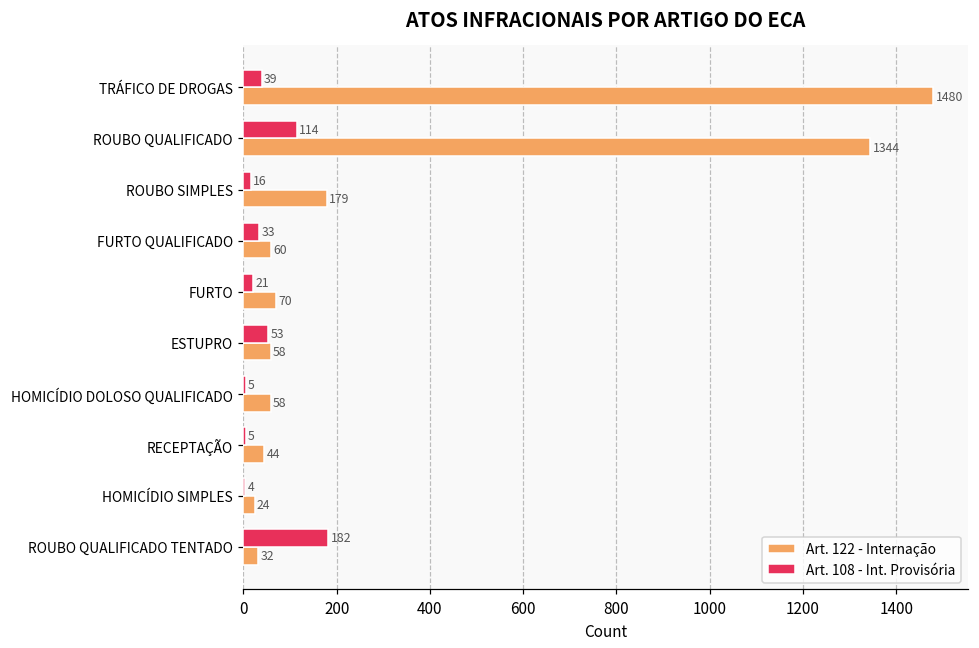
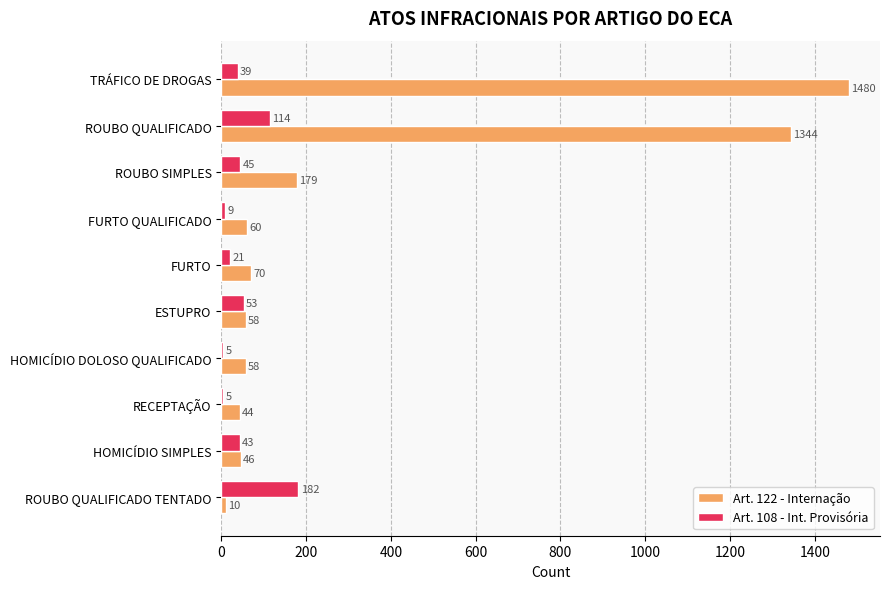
Art. 108 - Int. Provisória, ROUBO SIMPLES: 16 -> 45
Art. 108 - Int. Provisória, FURTO QUALIFICADO: 33 -> 9
Art. 108 - Int. Provisória, HOMICÍDIO SIMPLES: 4 -> 43
Art. 122 - Internação, HOMICÍDIO SIMPLES: 24 -> 46
Art. 122 - Internação, ROUBO QUALIFICADO TENTADO: 32 -> 10
